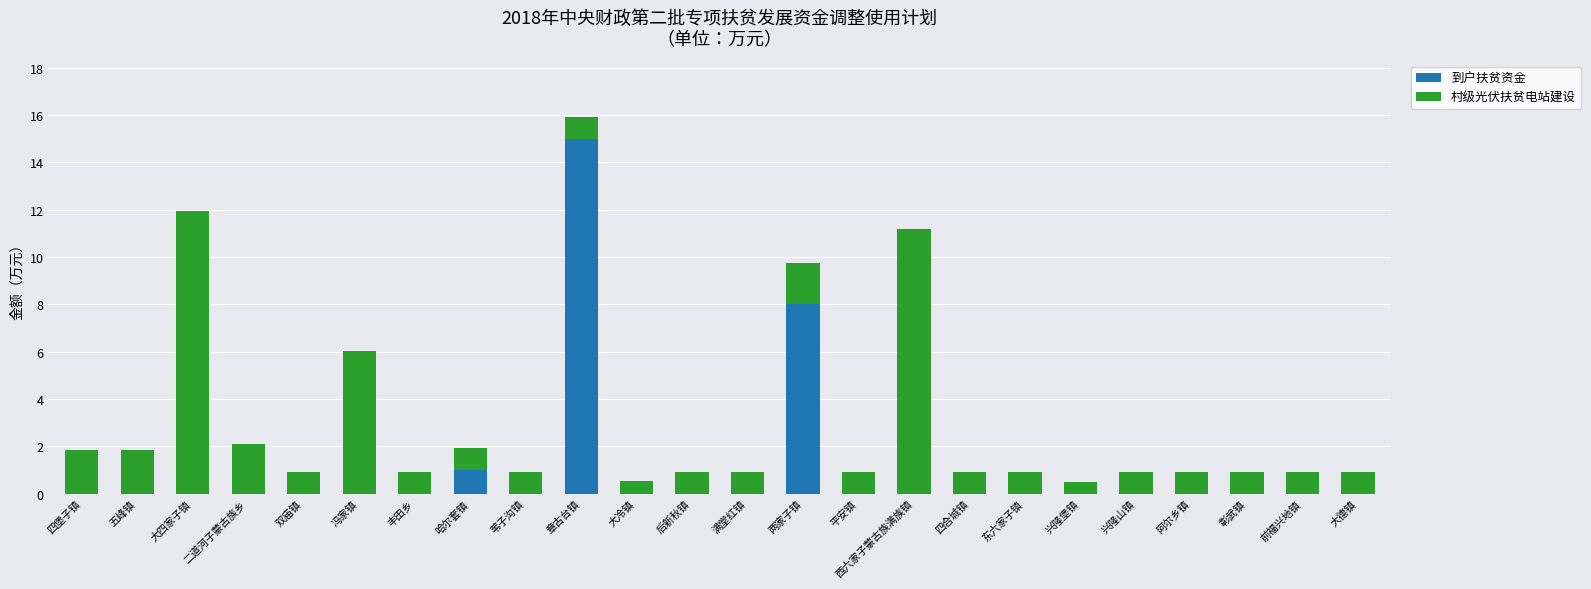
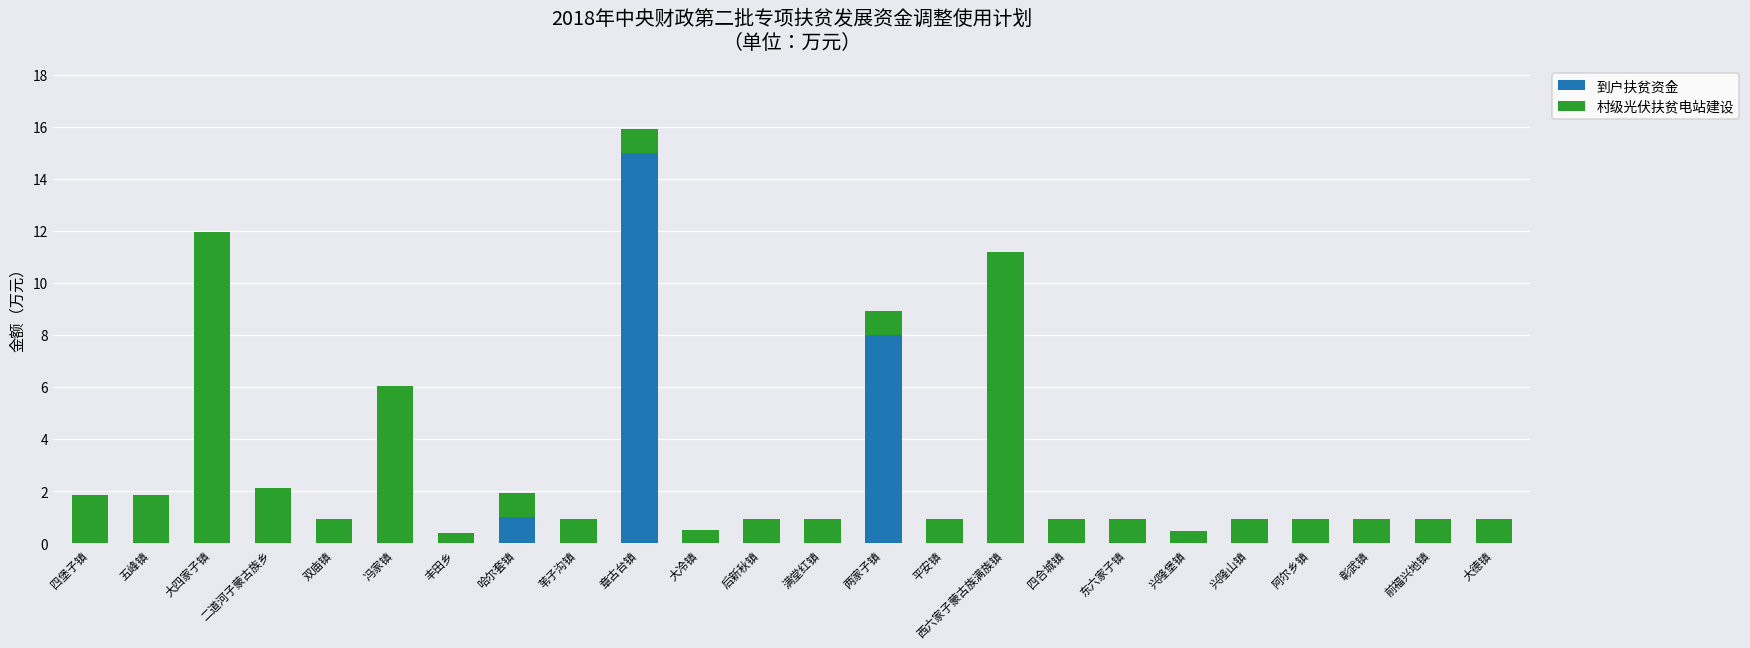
村级光伏扶贫电站建设, 丰田乡: 0.9 -> 0.4
村级光伏扶贫电站建设, 两家子镇: 1.7 -> 0.9
